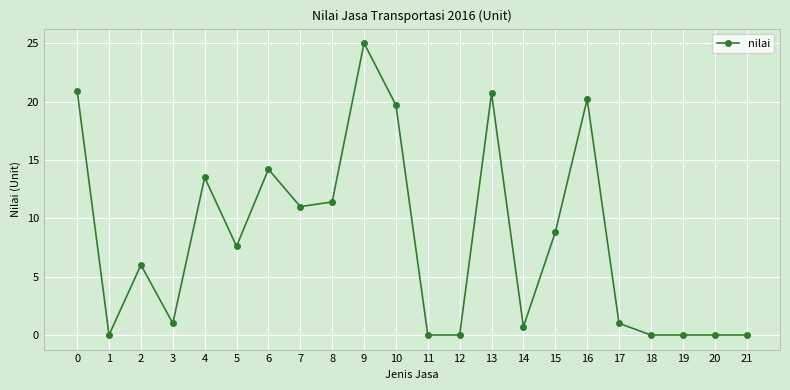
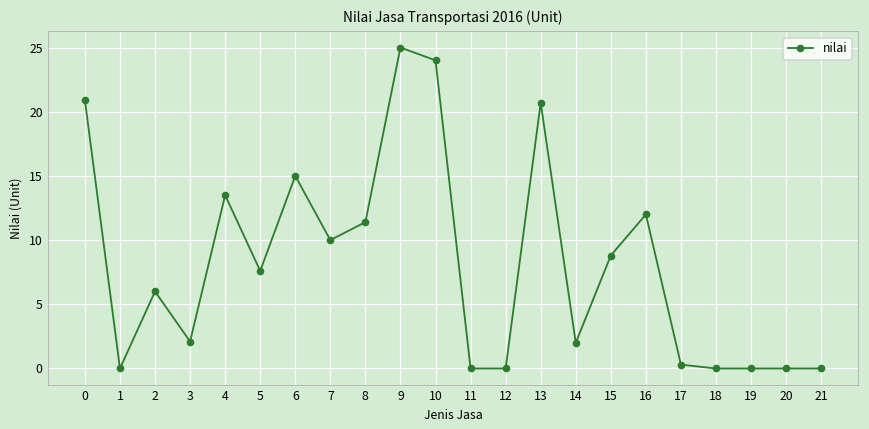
3: 1.0 -> 2.1
6: 14.2 -> 15.0
7: 11 -> 10
10: 19.7 -> 24.0
14: 0.7 -> 2.0
16: 20.2 -> 12.0
17: 1.0 -> 0.3
